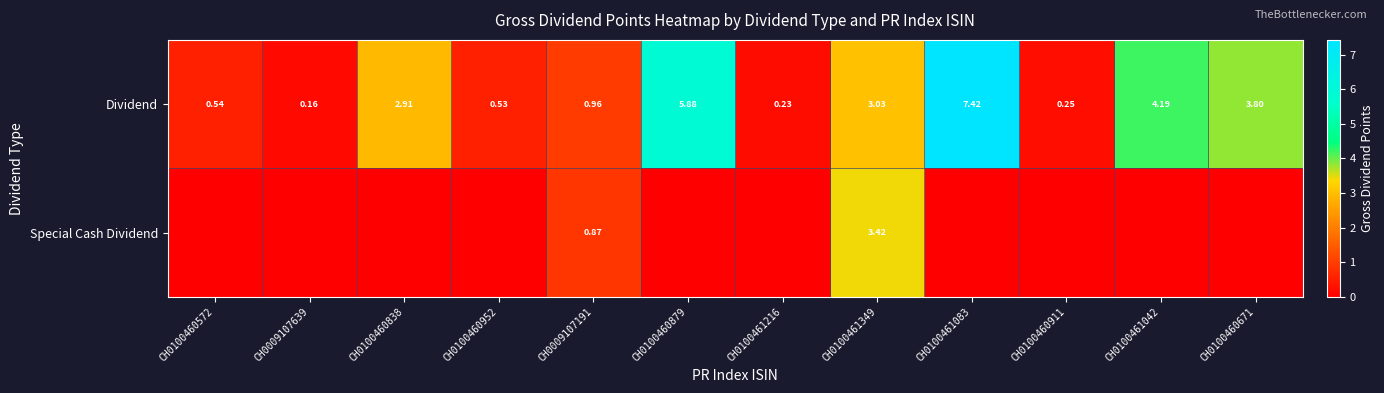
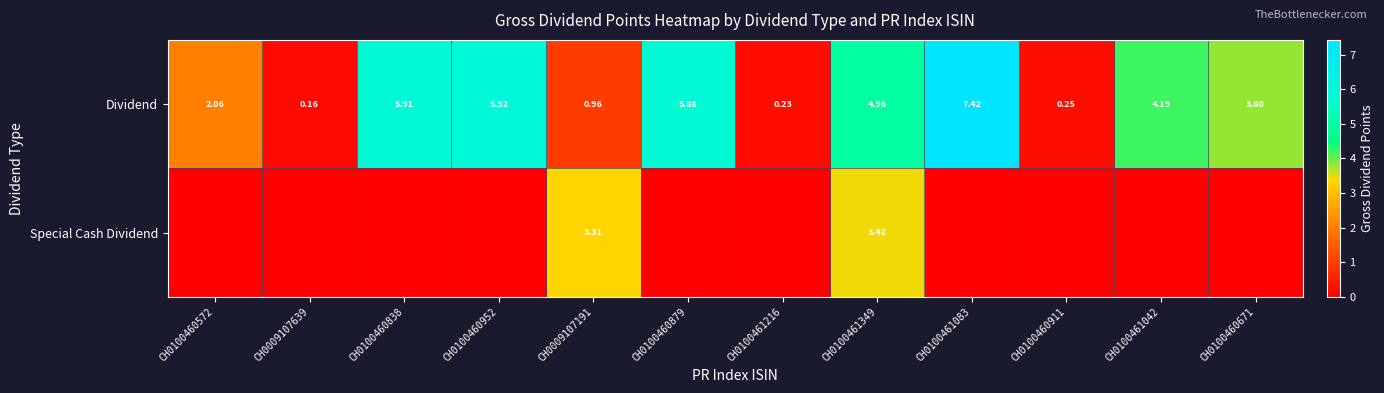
Dividend, CH0100460572: 0.54 -> 2.06
Dividend, CH0100460838: 2.91 -> 5.91
Dividend, CH0100460952: 0.53 -> 5.92
Dividend, CH0100461349: 3.03 -> 4.96
Special Cash Dividend, CH0009107191: 0.87 -> 3.31
